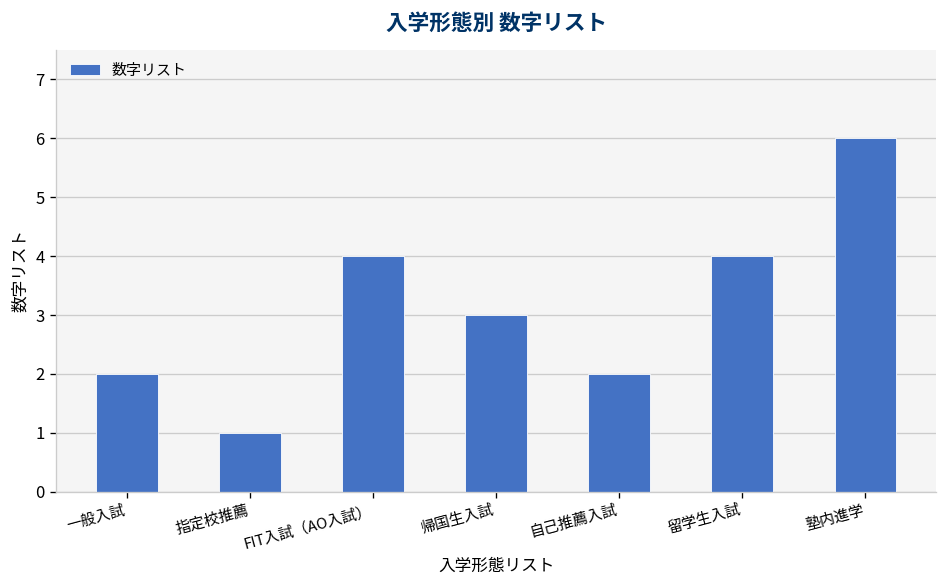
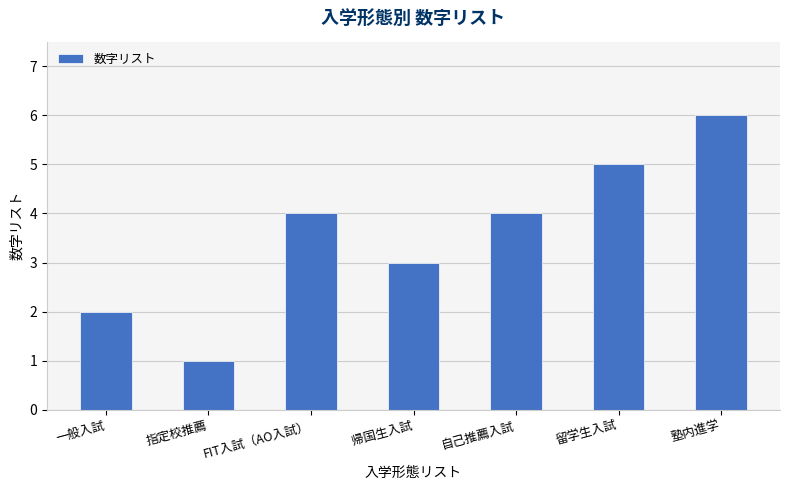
自己推薦入試: 2 -> 4
留学生入試: 4 -> 5
